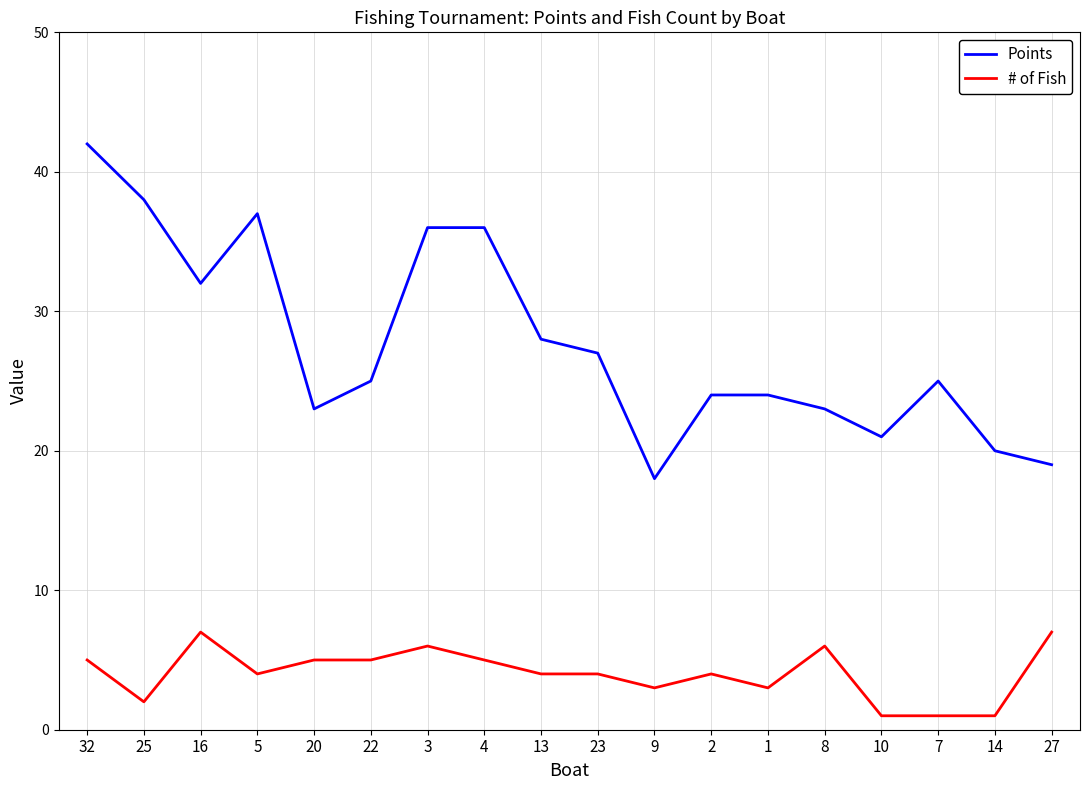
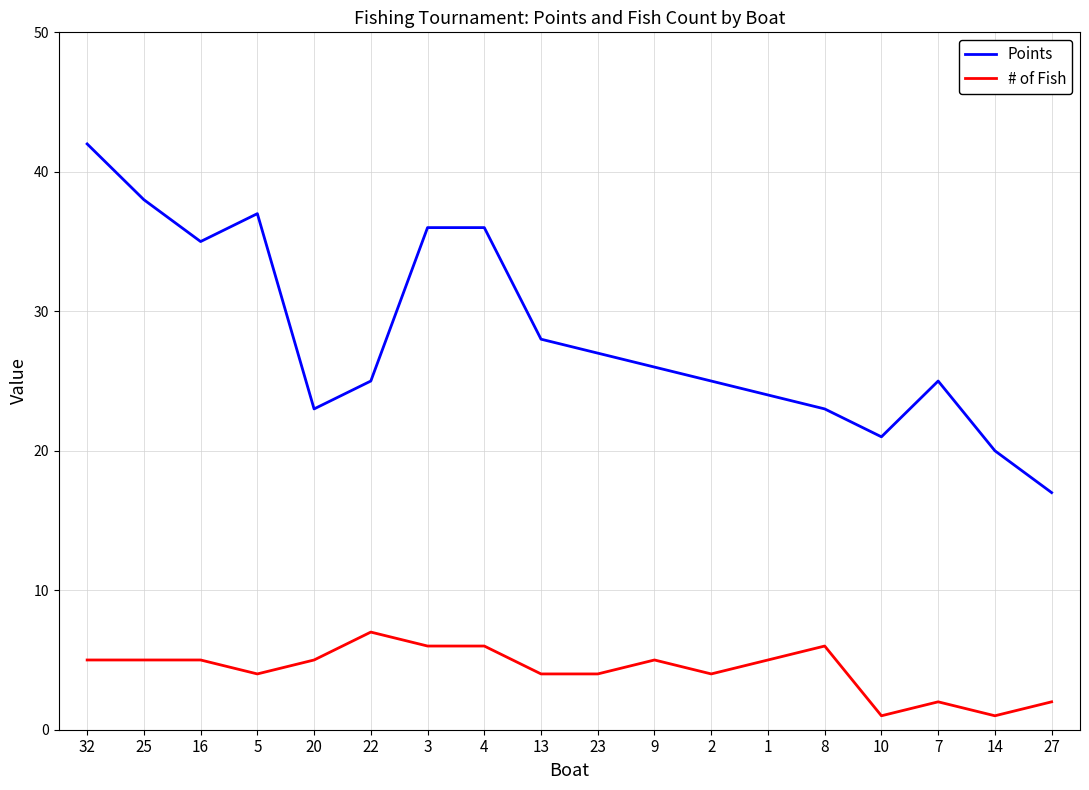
# of Fish, 25: 2 -> 5
Points, 16: 32 -> 35
# of Fish, 16: 7 -> 5
# of Fish, 22: 5 -> 7
# of Fish, 4: 5 -> 6
Points, 9: 18 -> 26
# of Fish, 9: 3 -> 5
Points, 2: 24 -> 25
# of Fish, 1: 3 -> 5
# of Fish, 7: 1 -> 2
Points, 27: 19 -> 17
# of Fish, 27: 7 -> 2
